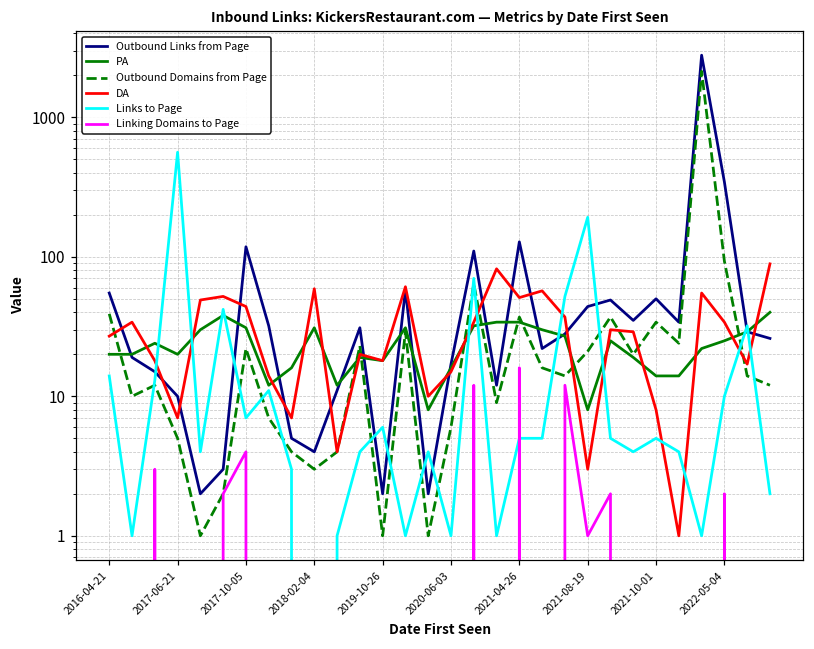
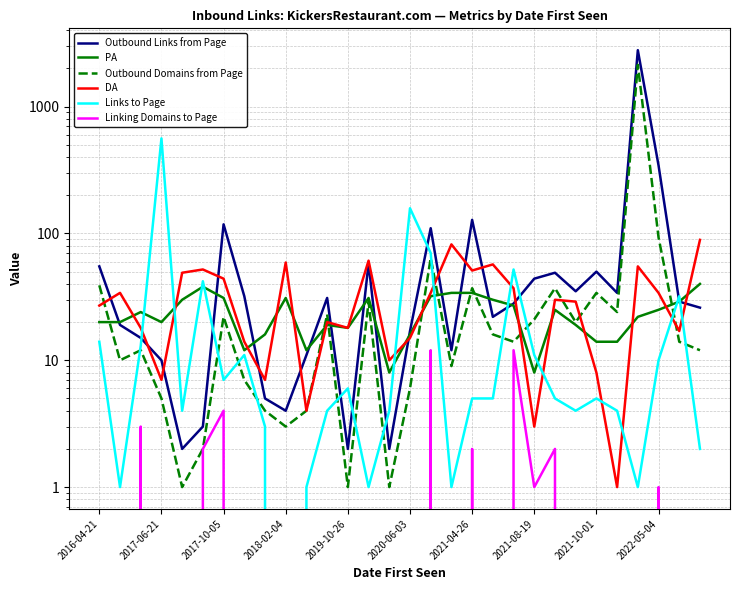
Links to Page, 2020-06-03: 1 -> 160
Linking Domains to Page, 2021-04-26: 16 -> 2
Links to Page, 2021-08-19: 190 -> 11
Linking Domains to Page, 2022-05-04: 2 -> 1
